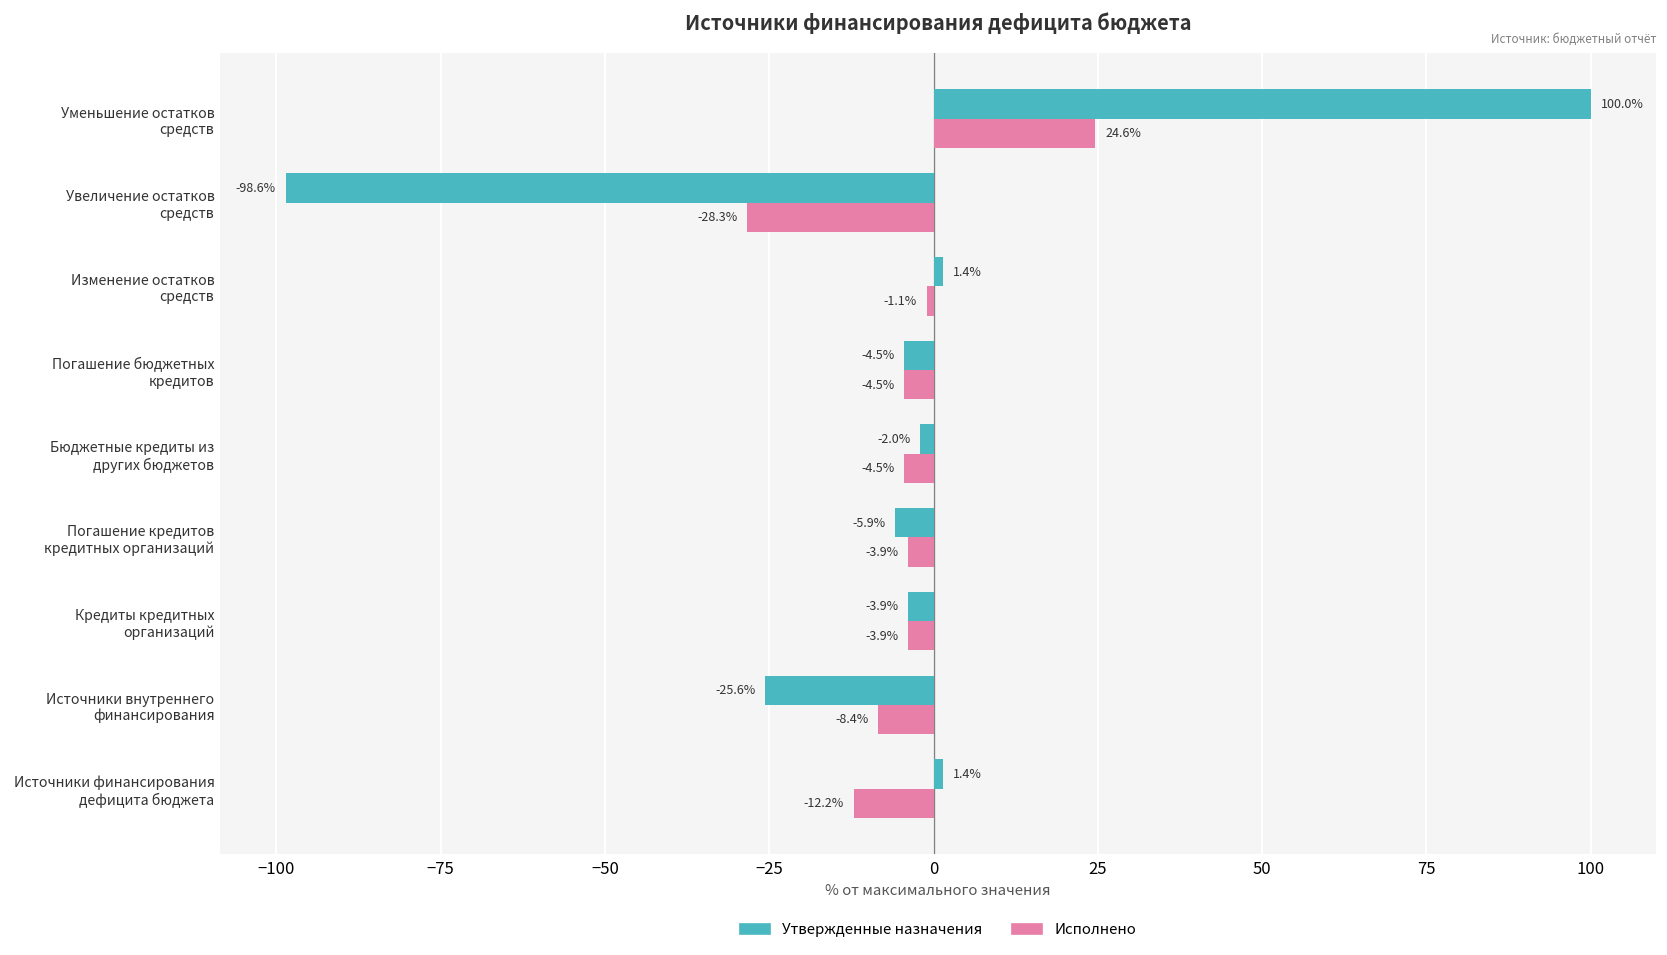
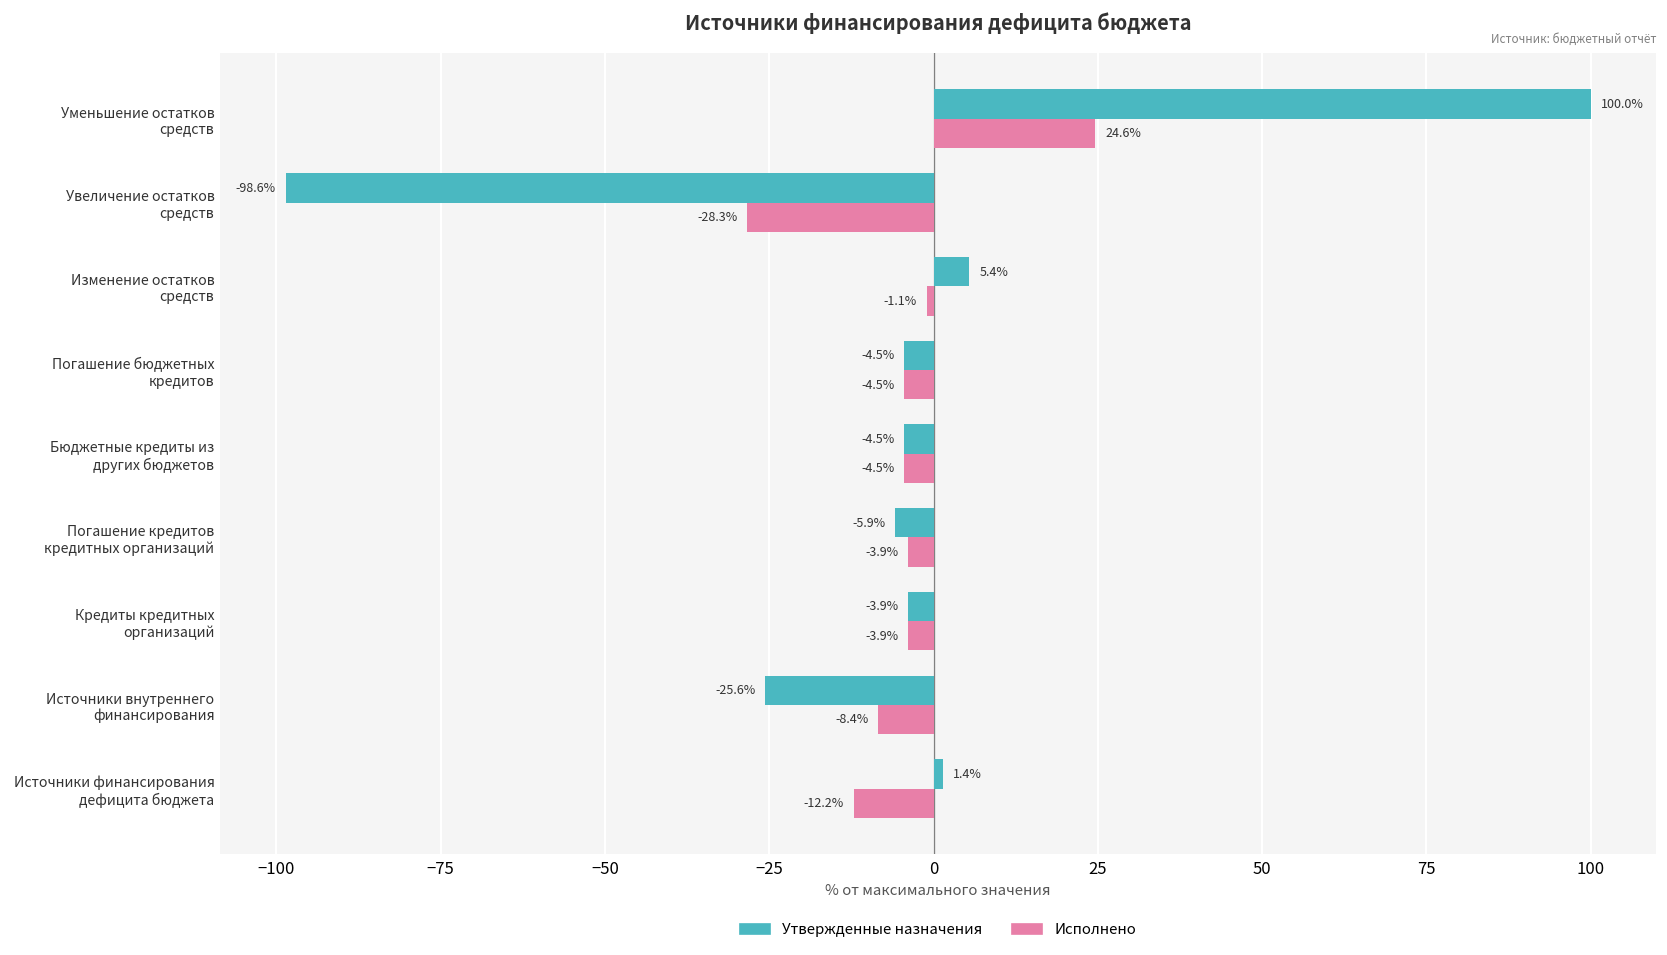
Утвержденные назначения, Изменение остатков средств: 1.4% -> 5.4%
Утвержденные назначения, Бюджетные кредиты из других бюджетов: -2.0% -> -4.5%
